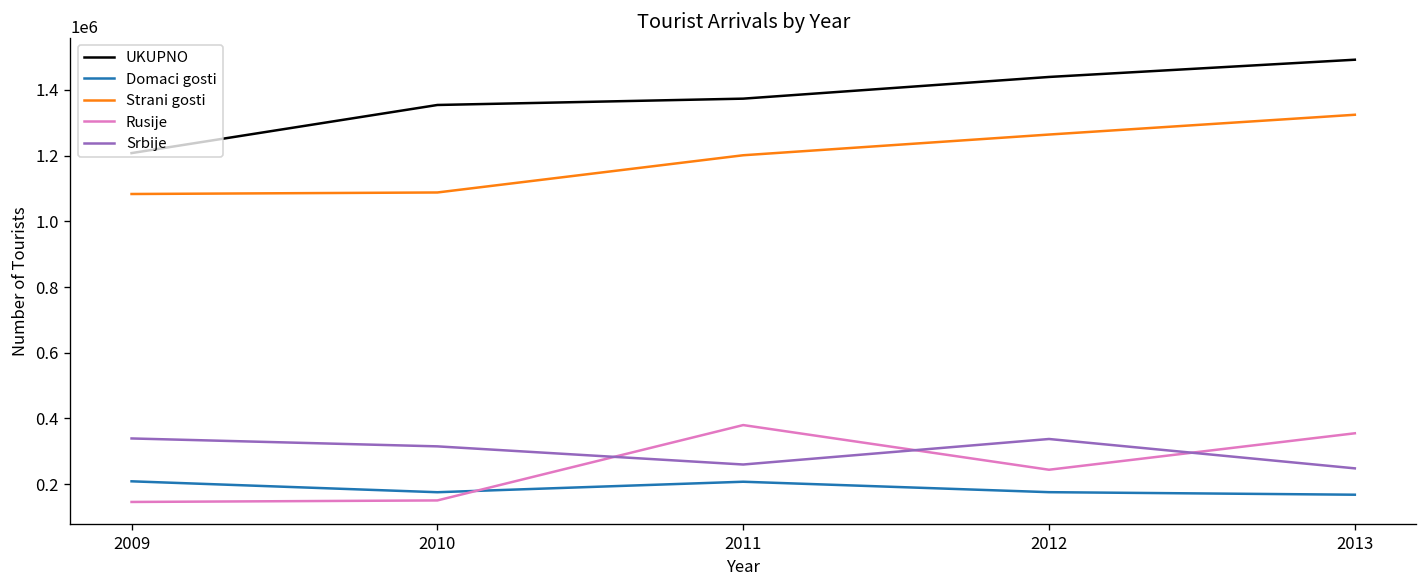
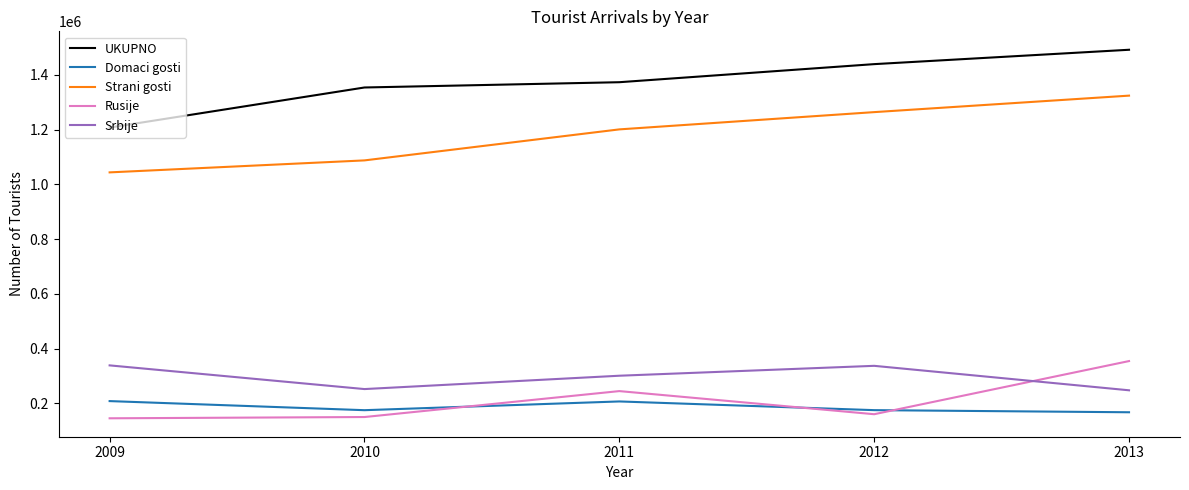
Strani gosti, 2009: 1080000 -> 1040000
Srbije, 2010: 310000 -> 250000
Rusije, 2011: 380000 -> 240000
Srbije, 2011: 260000 -> 300000
Rusije, 2012: 240000 -> 160000
